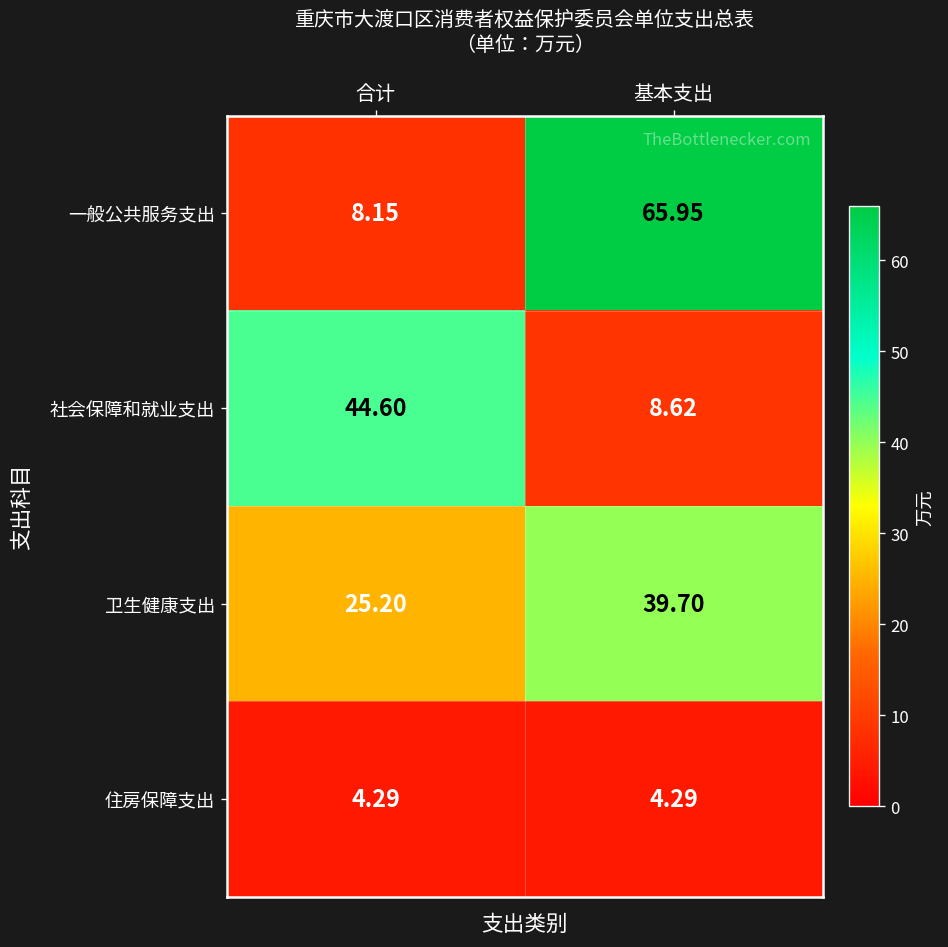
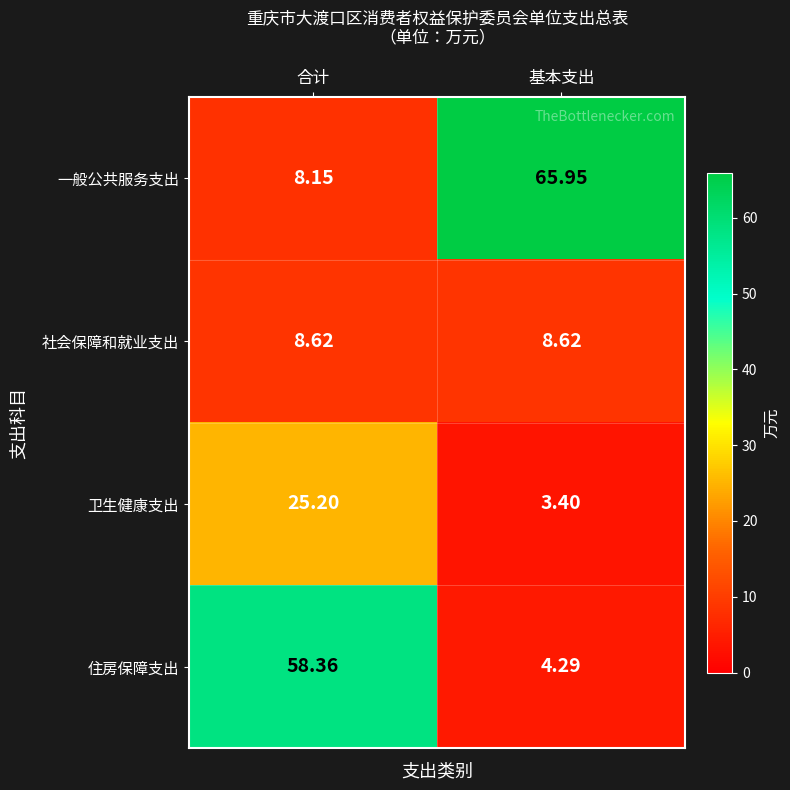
社会保障和就业支出, 合计: 44.60 -> 8.62
卫生健康支出, 基本支出: 39.70 -> 3.40
住房保障支出, 合计: 4.29 -> 58.36
